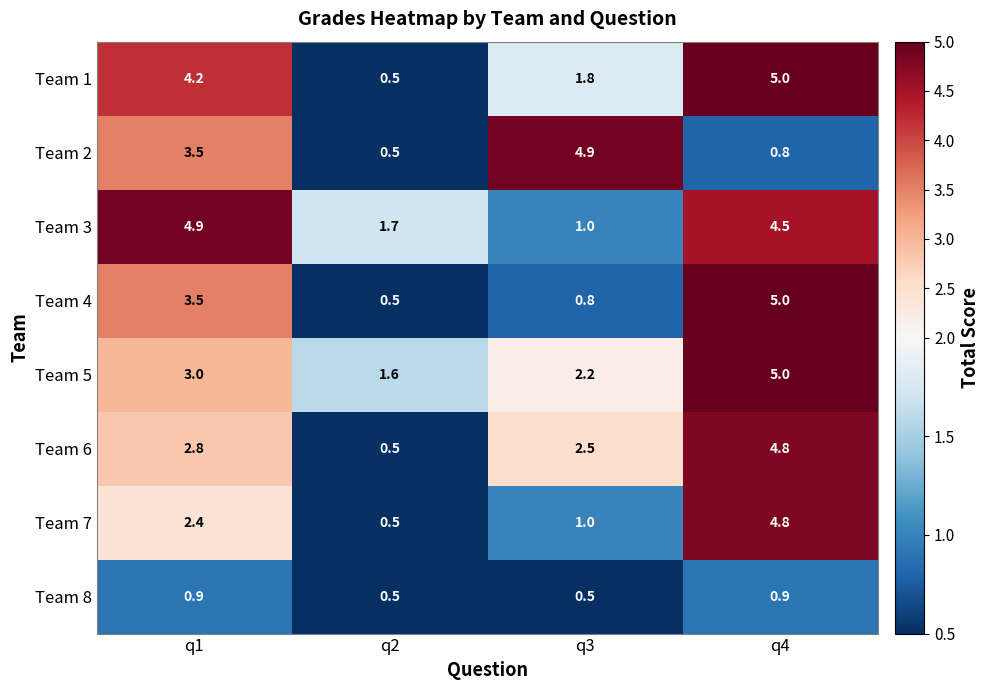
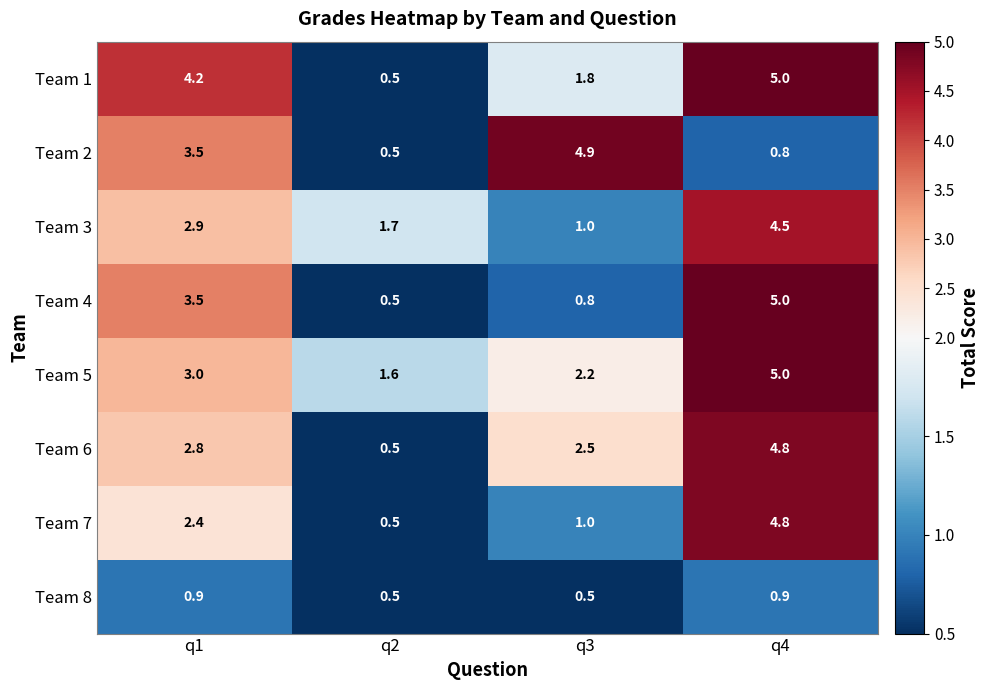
Team 3, q1: 4.9 -> 2.9
